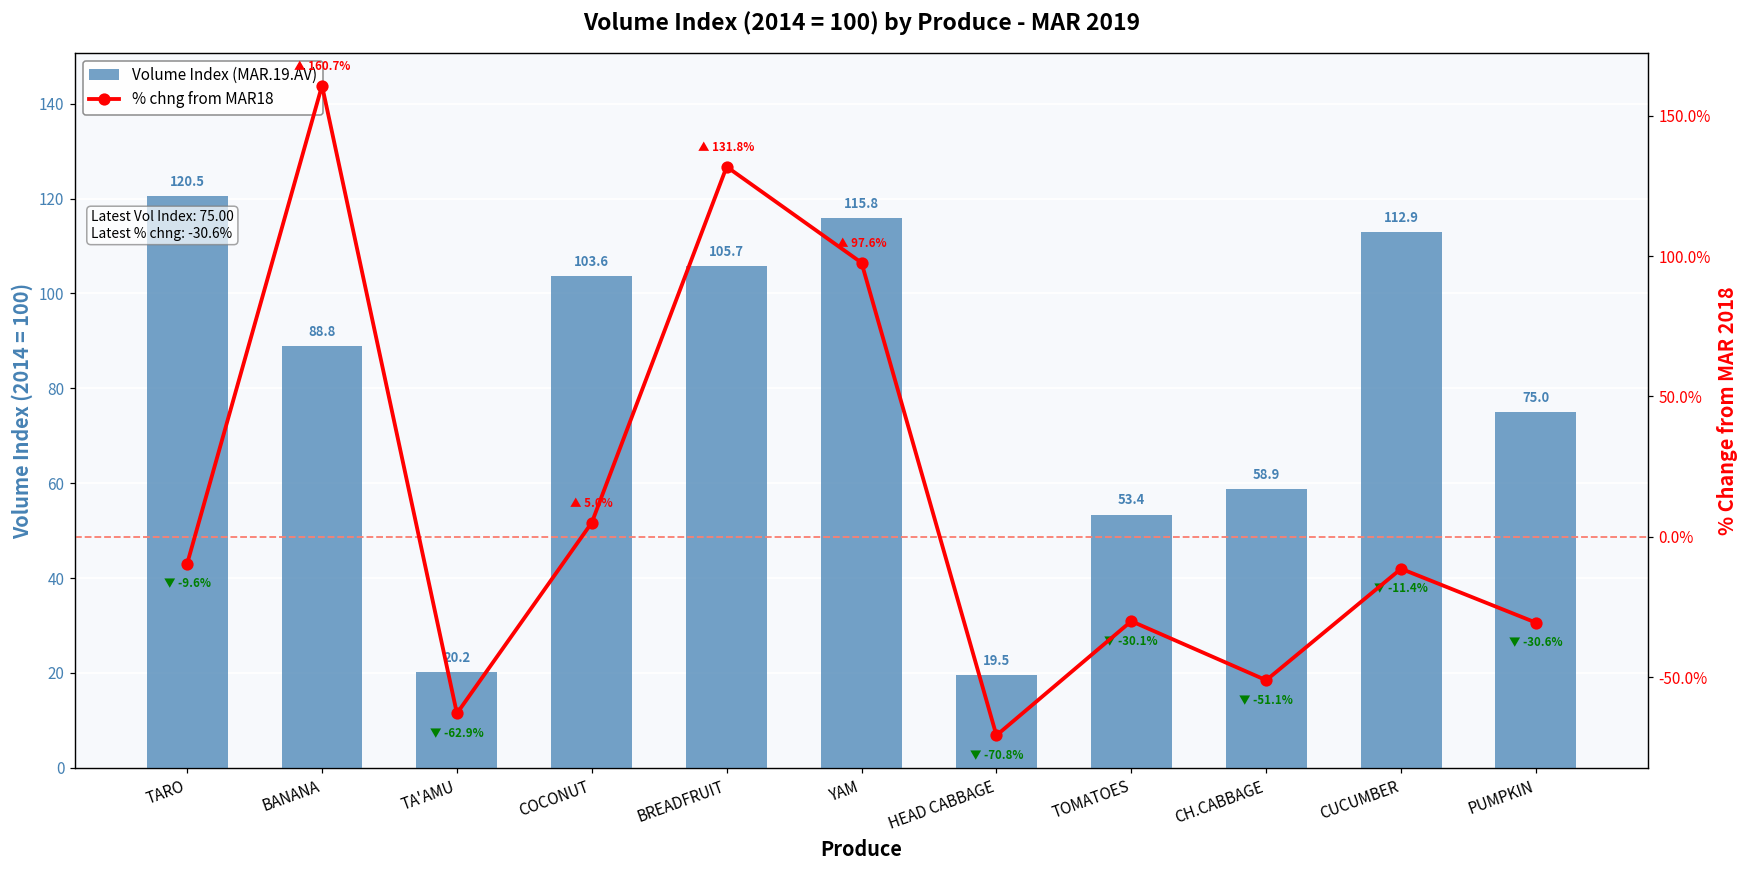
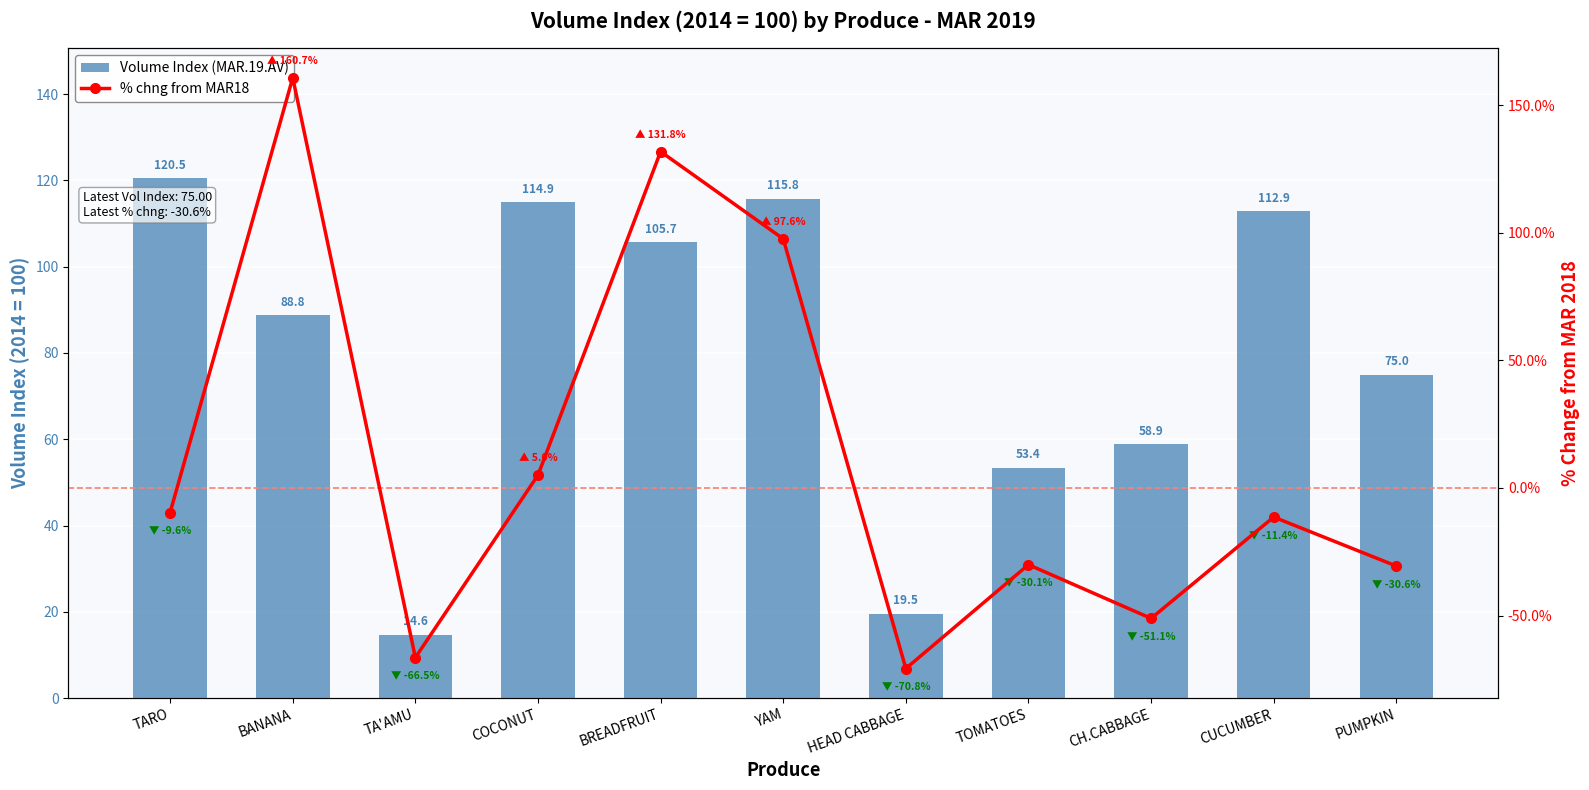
Volume Index (MAR.19.AV), TA'AMU: 20.2 -> 14.6
Volume Index (MAR.19.AV), COCONUT: 103.6 -> 114.9
% chng from MAR18, TA'AMU: -62.9% -> -66.5%
